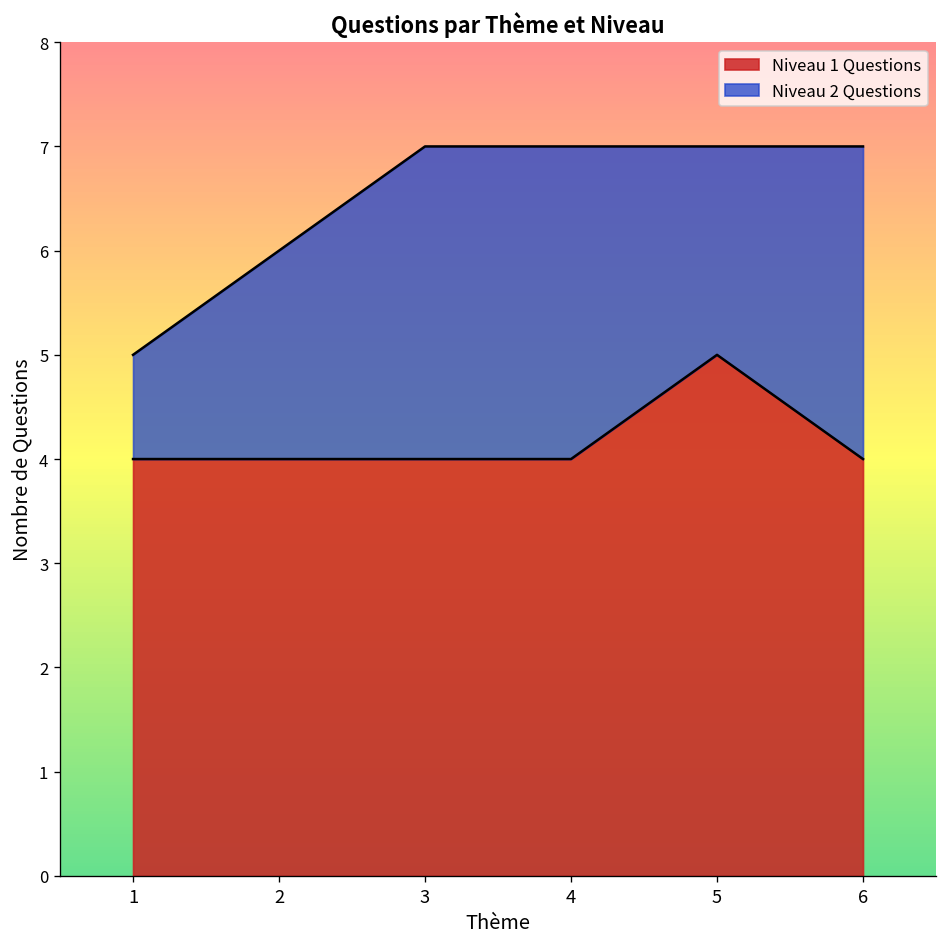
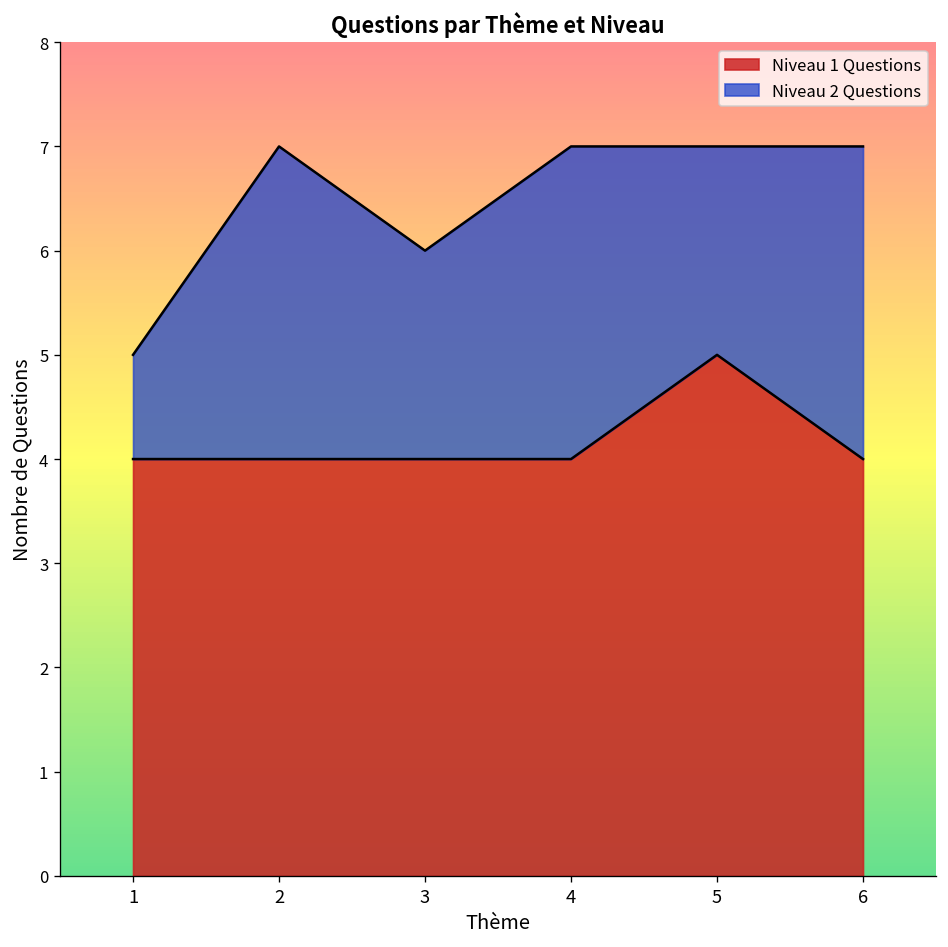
Niveau 2 Questions, 2: 2 -> 3
Niveau 2 Questions, 3: 3 -> 2
